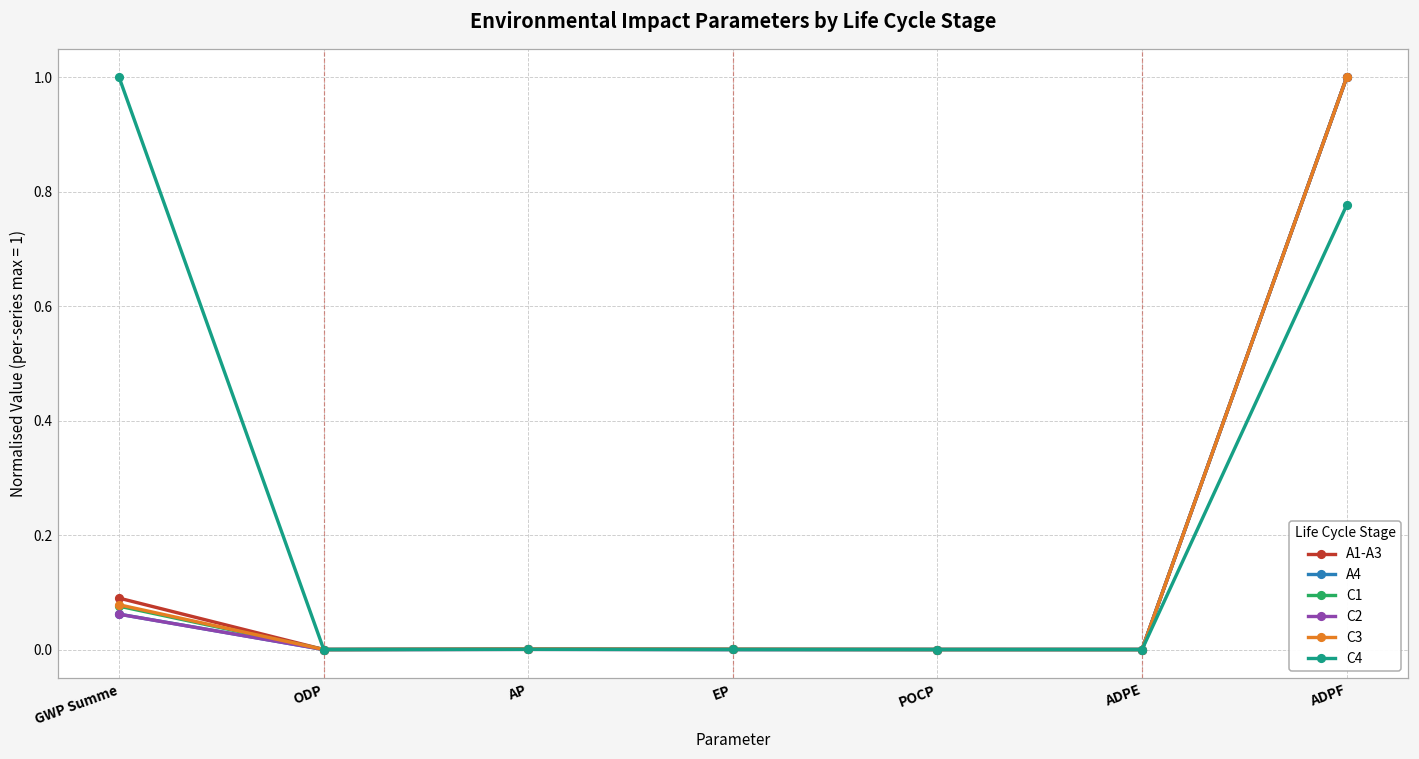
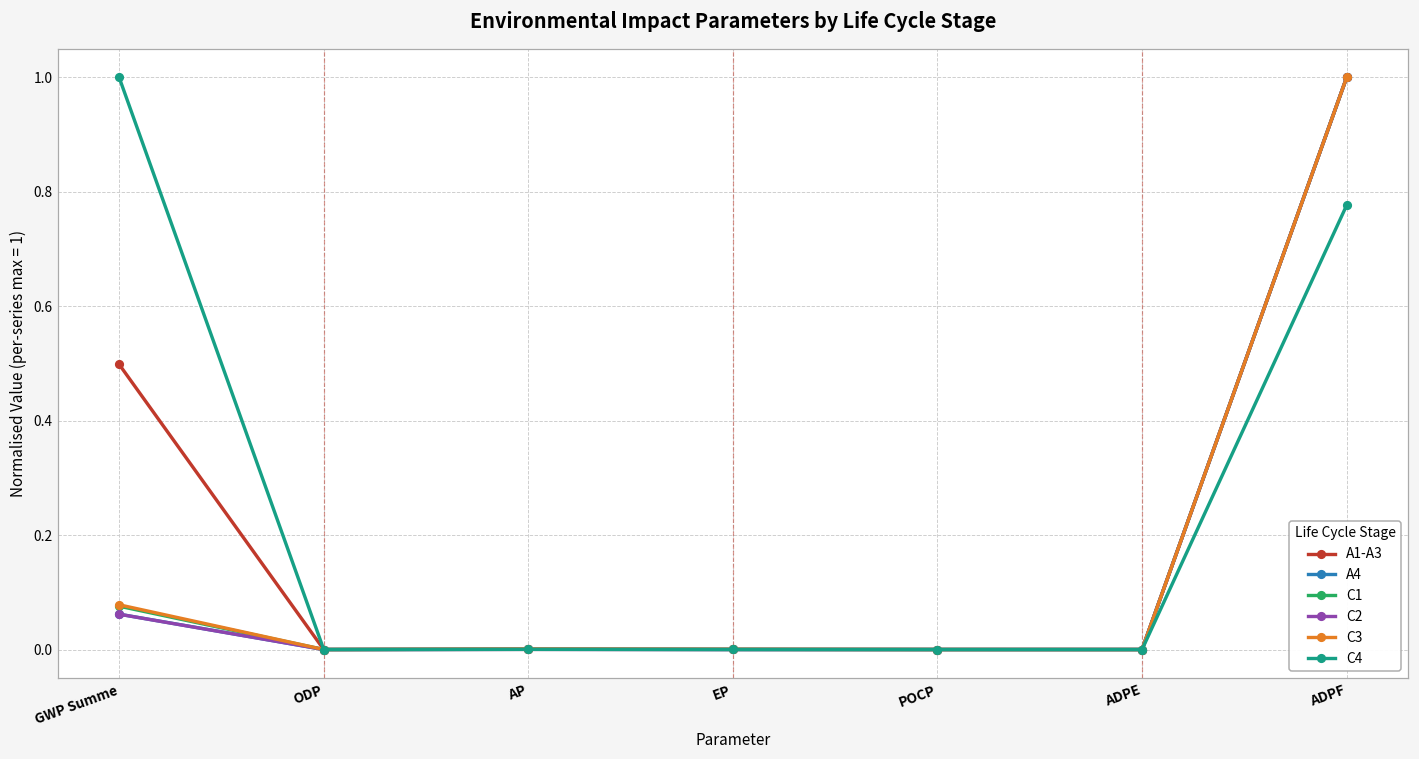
A1-A3, GWP Summe: 0.09 -> 0.50
